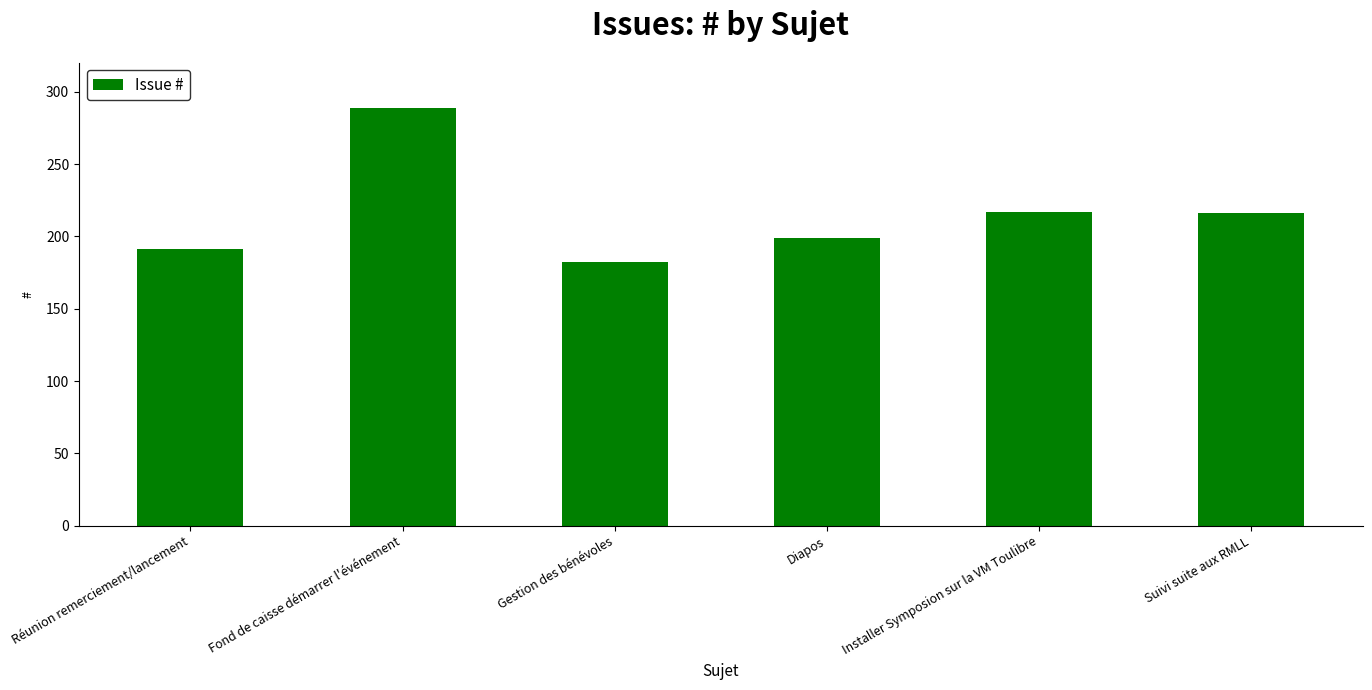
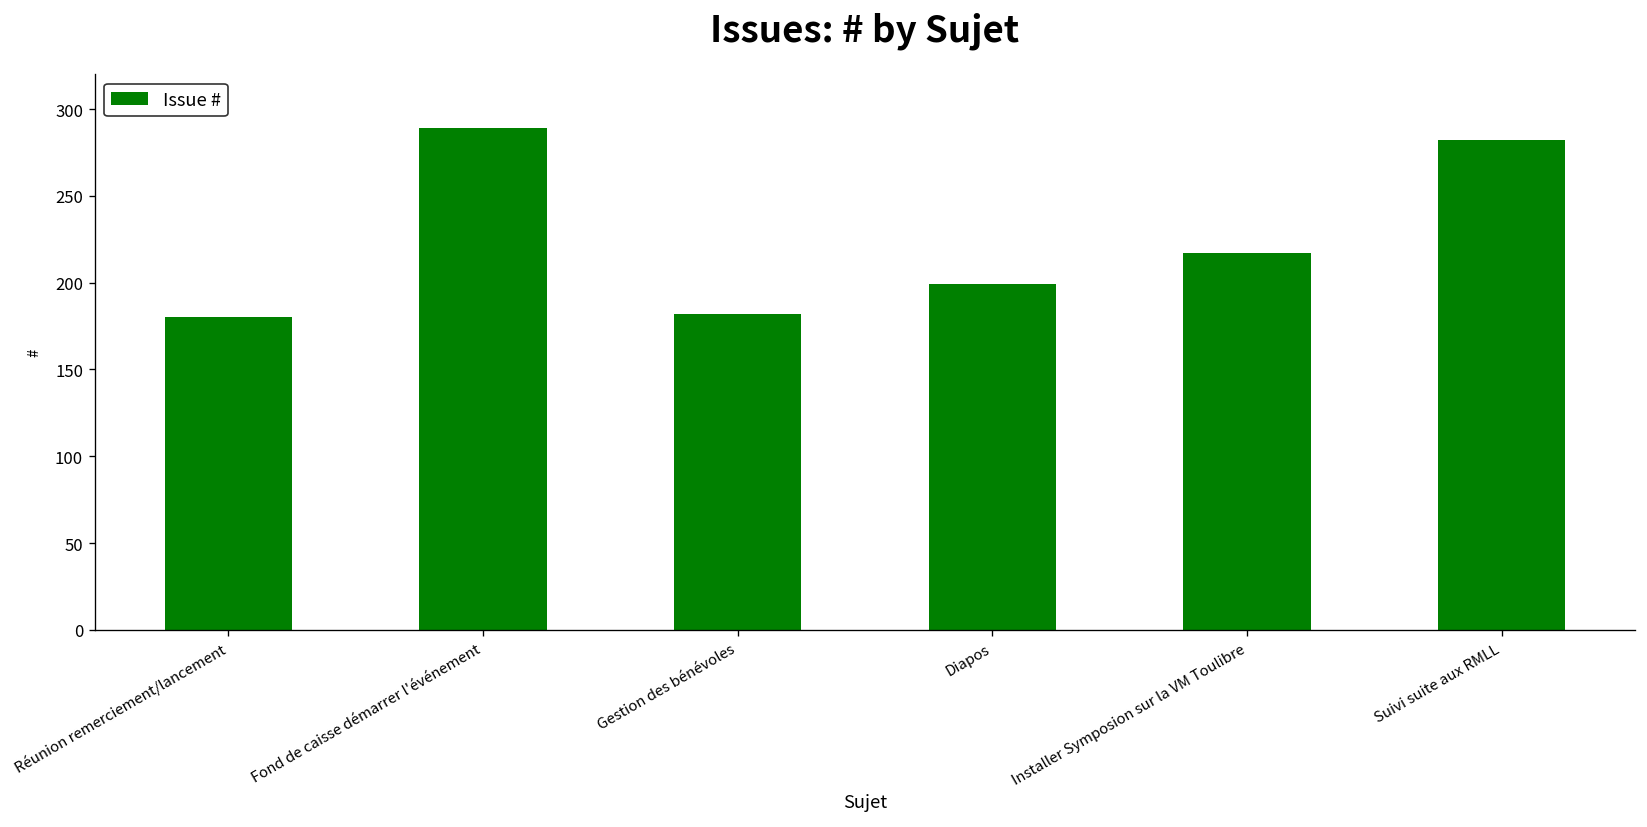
Réunion remerciement/lancement: 191 -> 180
Suivi suite aux RMLL: 216 -> 282
